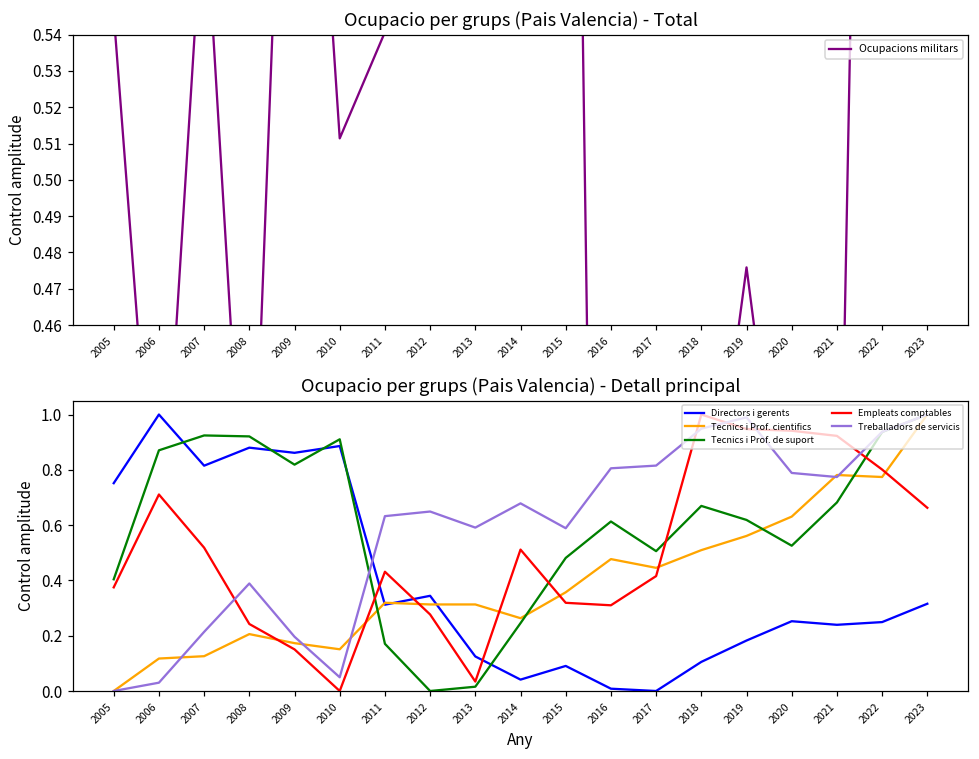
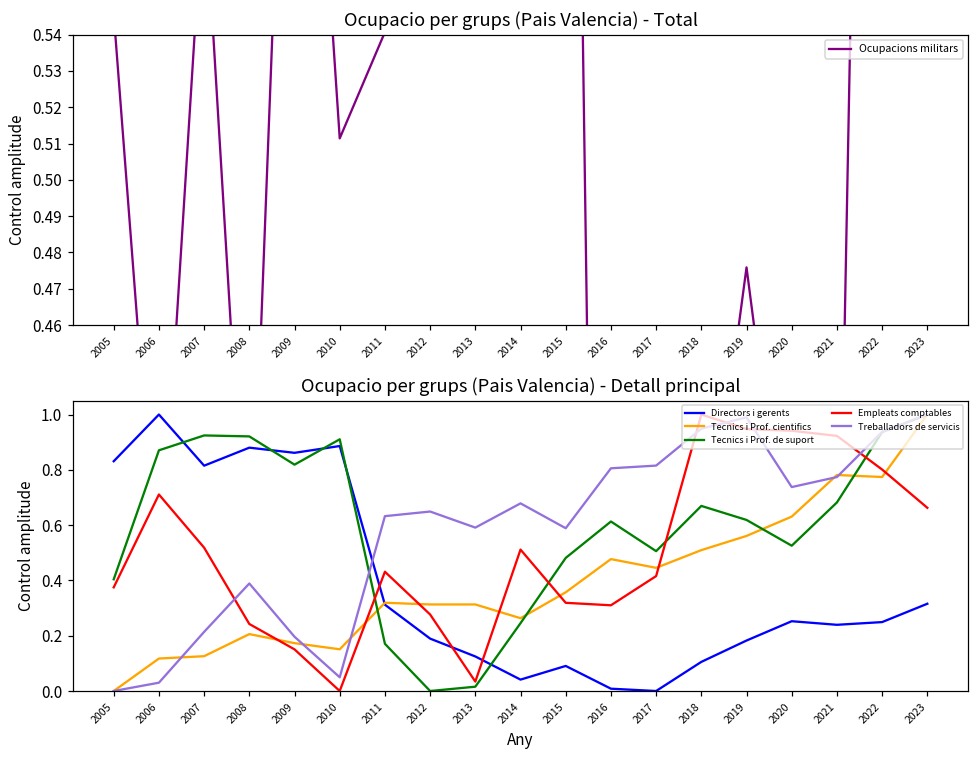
Ocupacio per grups (Pais Valencia) - Detall principal, Directors i gerents, 2005: 0.75 -> 0.83
Ocupacio per grups (Pais Valencia) - Detall principal, Directors i gerents, 2012: 0.34 -> 0.19
Ocupacio per grups (Pais Valencia) - Detall principal, Treballadors de servicis, 2020: 0.79 -> 0.74
